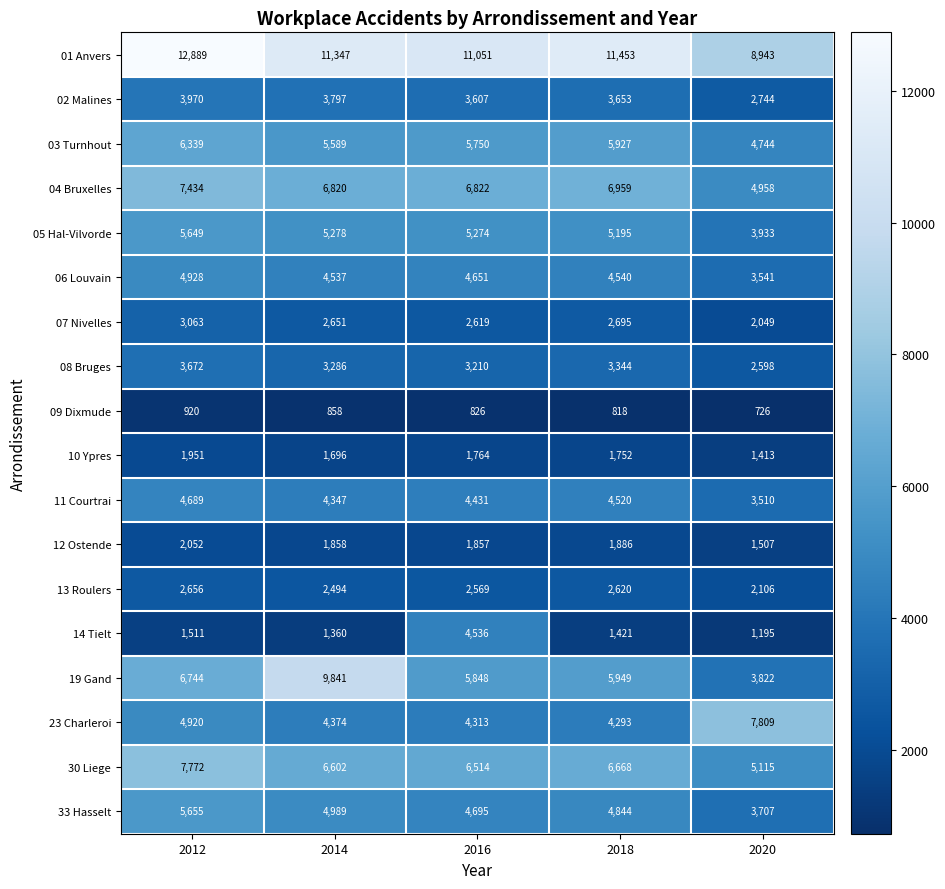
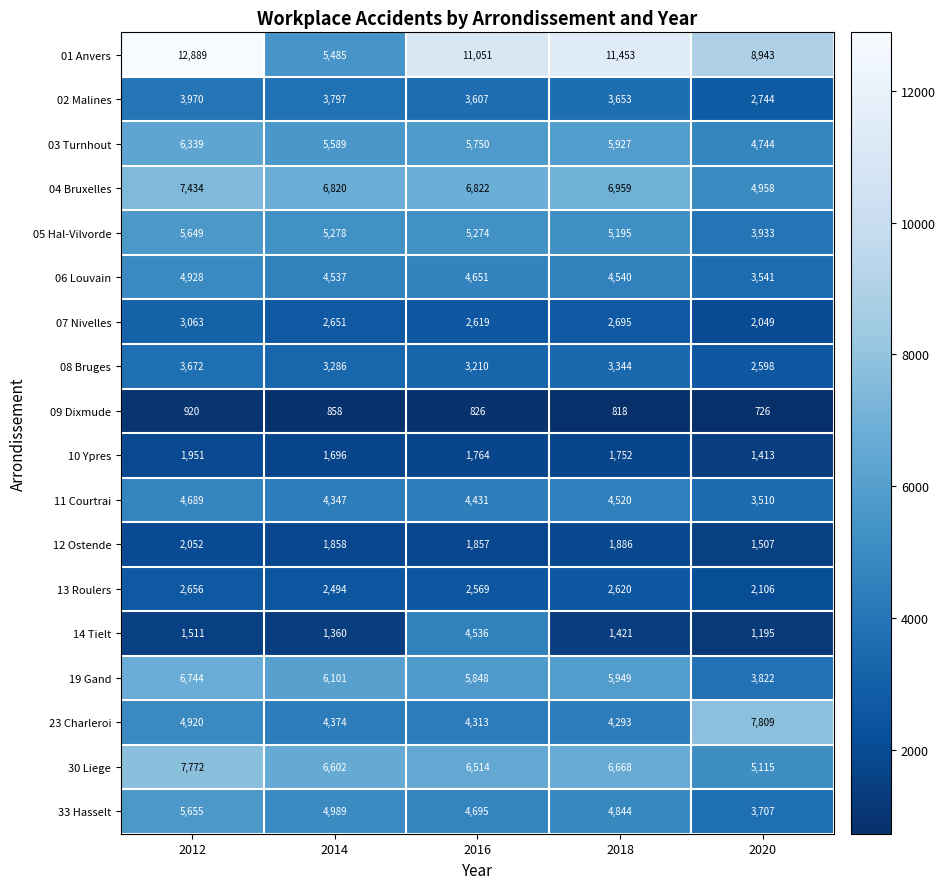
01 Anvers, 2014: 11,347 -> 5,485
19 Gand, 2014: 9,841 -> 6,101
